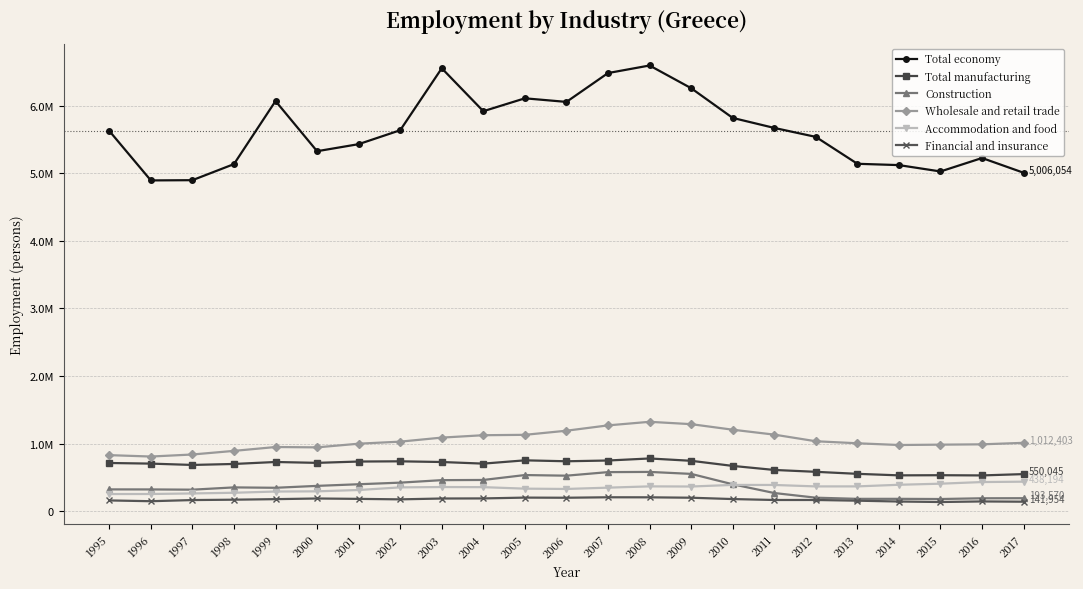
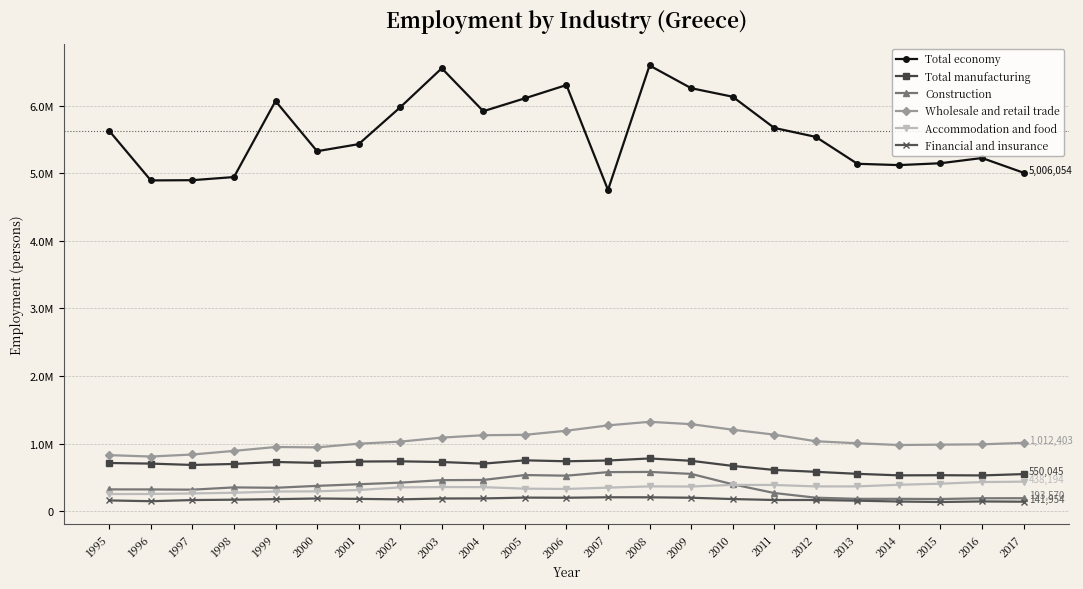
Total economy, 1998: 5100000 -> 4900000
Total economy, 2002: 5600000 -> 6000000
Total economy, 2006: 6100000 -> 6300000
Total economy, 2007: 6500000 -> 4800000
Total economy, 2010: 5800000 -> 6100000
Total economy, 2015: 5000000 -> 5100000
